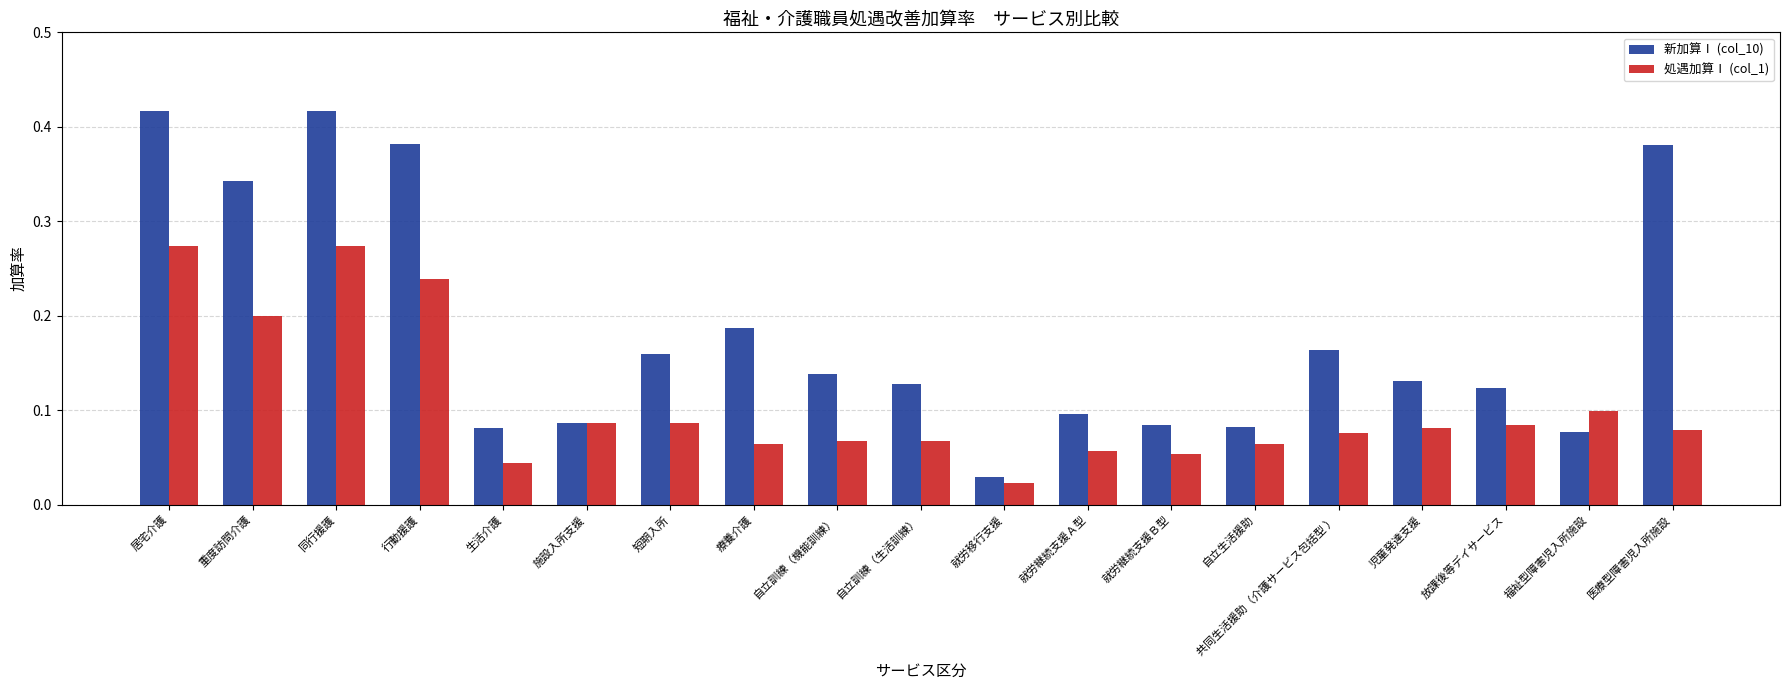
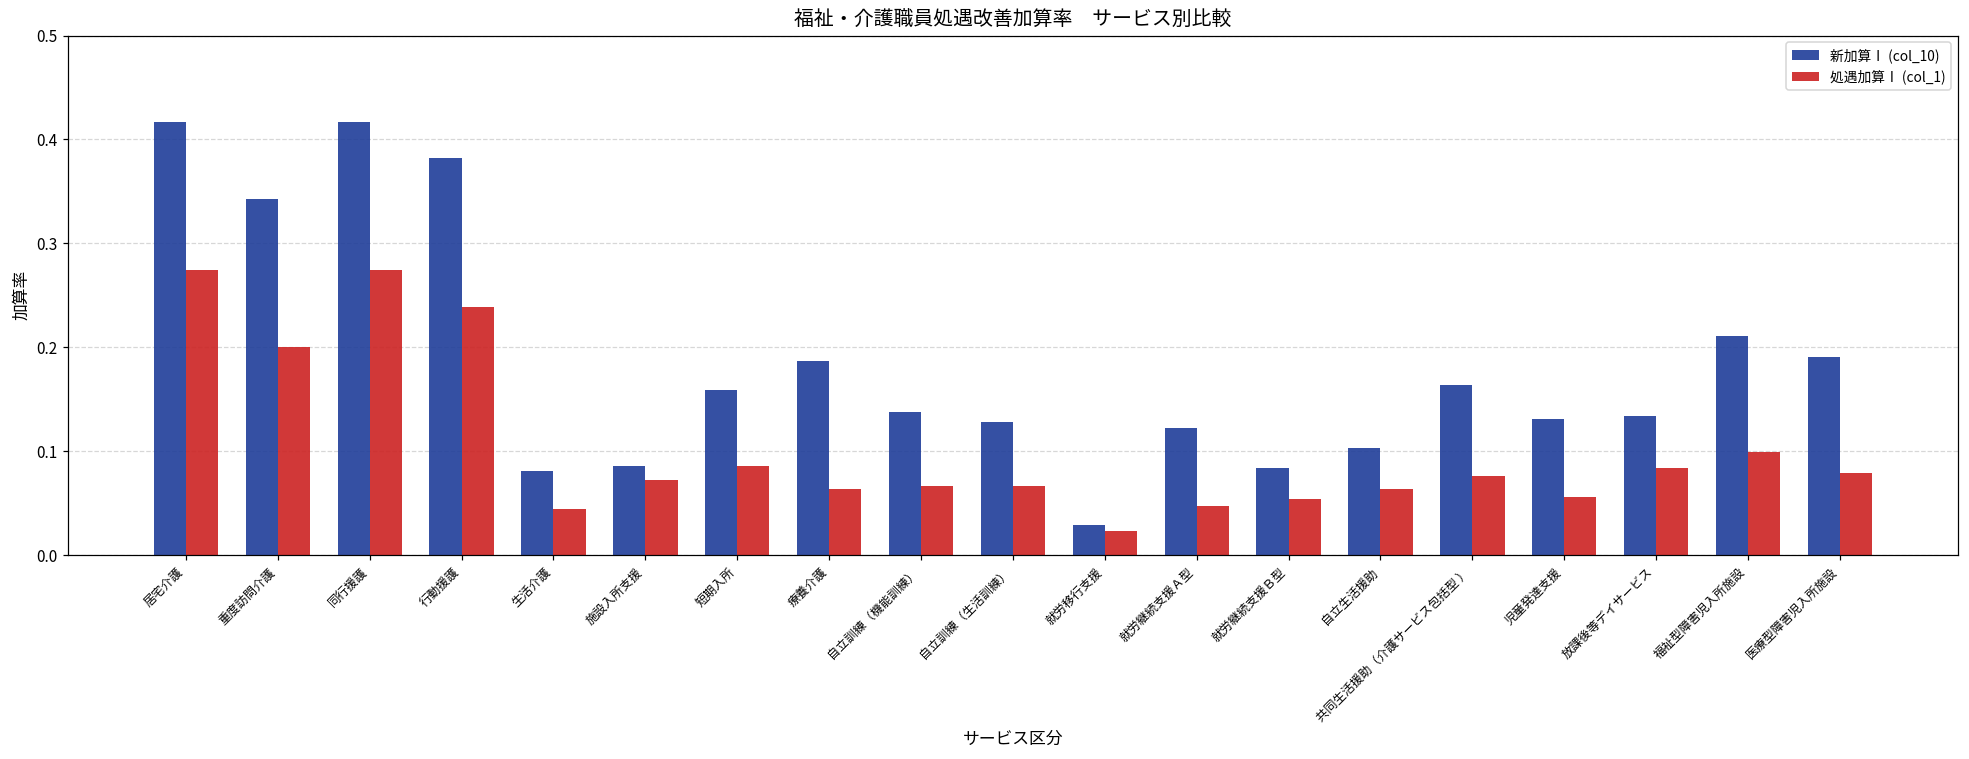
処遇加算Ⅰ (col_1), 施設入所支援: 0.09 -> 0.07
新加算Ⅰ (col_10), 就労継続支援Ａ型: 0.10 -> 0.12
処遇加算Ⅰ (col_1), 就労継続支援Ａ型: 0.06 -> 0.05
新加算Ⅰ (col_10), 自立生活援助: 0.08 -> 0.10
処遇加算Ⅰ (col_1), 児童発達支援: 0.08 -> 0.06
新加算Ⅰ (col_10), 放課後等デイサービス: 0.12 -> 0.13
新加算Ⅰ (col_10), 福祉型障害児入所施設: 0.08 -> 0.21
新加算Ⅰ (col_10), 医療型障害児入所施設: 0.38 -> 0.19
